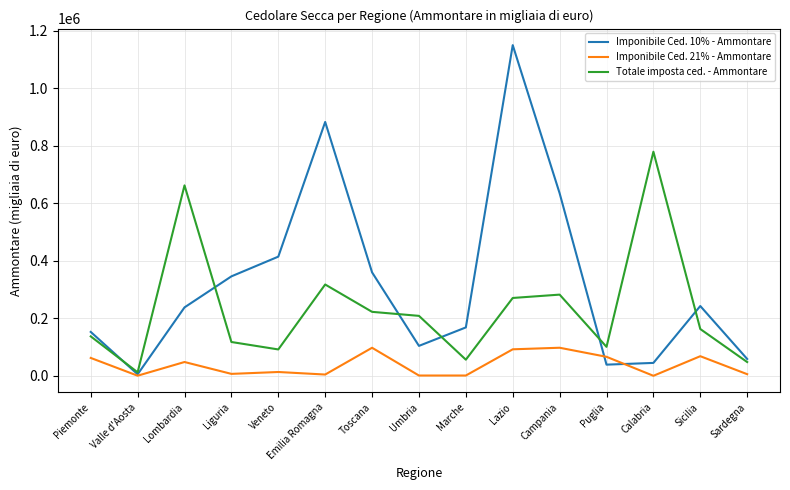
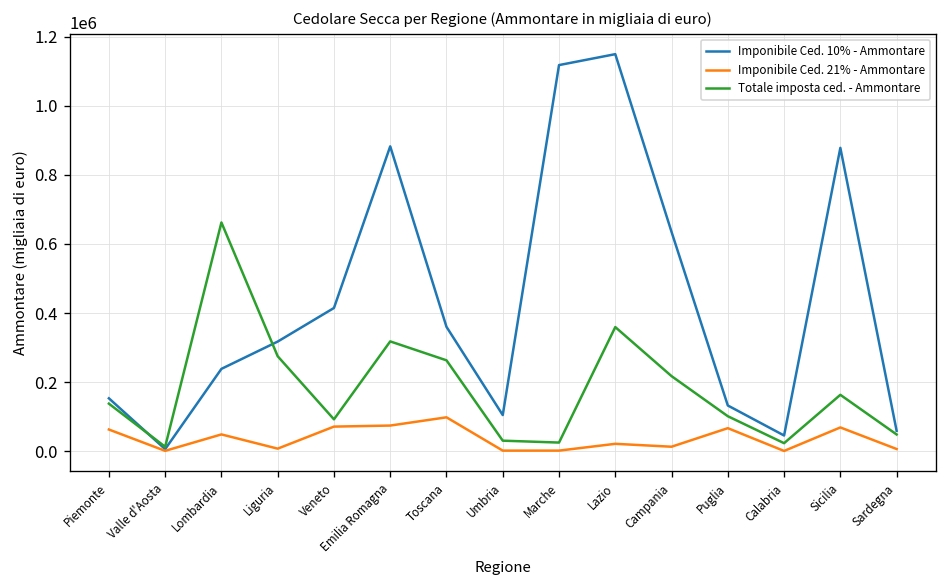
Imponibile Ced. 10% - Ammontare, Liguria: 350000 -> 320000
Totale imposta ced. - Ammontare, Liguria: 120000 -> 270000
Imponibile Ced. 21% - Ammontare, Veneto: 10000 -> 70000
Imponibile Ced. 21% - Ammontare, Emilia Romagna: 0 -> 70000
Totale imposta ced. - Ammontare, Toscana: 220000 -> 260000
Totale imposta ced. - Ammontare, Umbria: 210000 -> 30000
Imponibile Ced. 10% - Ammontare, Marche: 170000 -> 1120000
Totale imposta ced. - Ammontare, Marche: 60000 -> 20000
Imponibile Ced. 21% - Ammontare, Lazio: 90000 -> 20000
Totale imposta ced. - Ammontare, Lazio: 270000 -> 360000
Imponibile Ced. 21% - Ammontare, Campania: 100000 -> 10000
Totale imposta ced. - Ammontare, Campania: 280000 -> 220000
Imponibile Ced. 10% - Ammontare, Puglia: 40000 -> 130000
Totale imposta ced. - Ammontare, Calabria: 780000 -> 20000
Imponibile Ced. 10% - Ammontare, Sicilia: 240000 -> 880000
